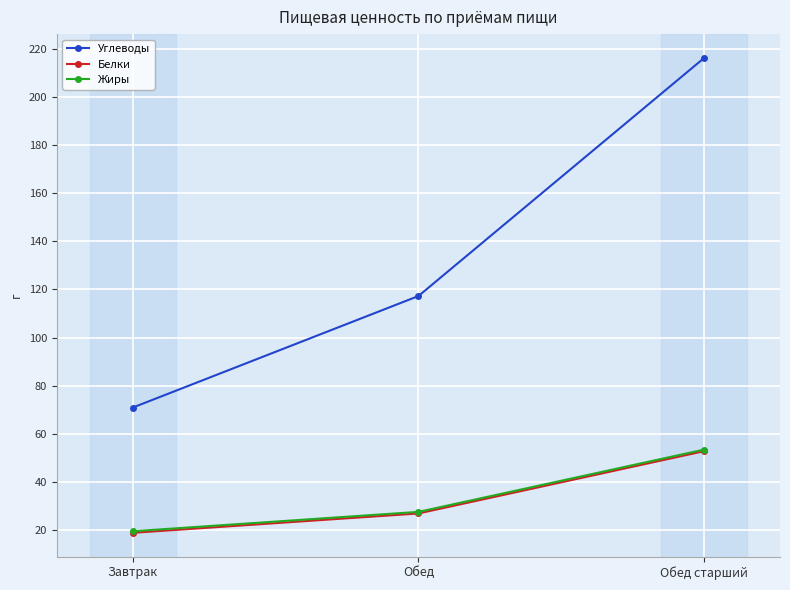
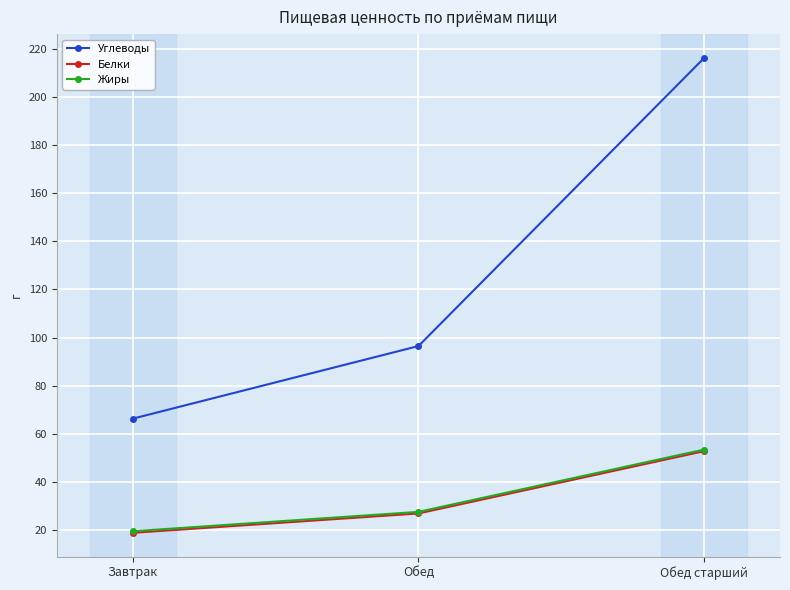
Углеводы, Завтрак: 71 -> 66
Углеводы, Обед: 117 -> 96
